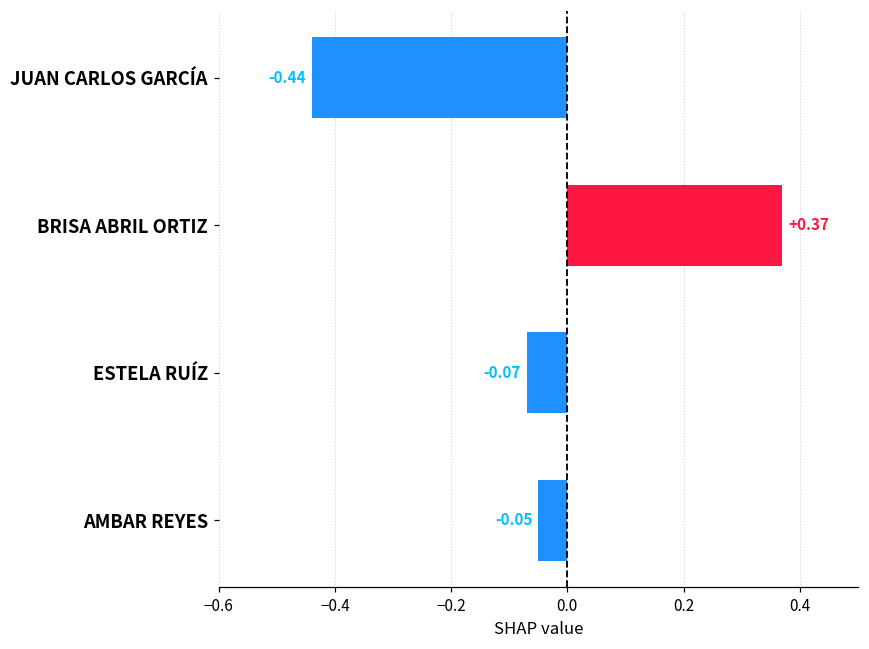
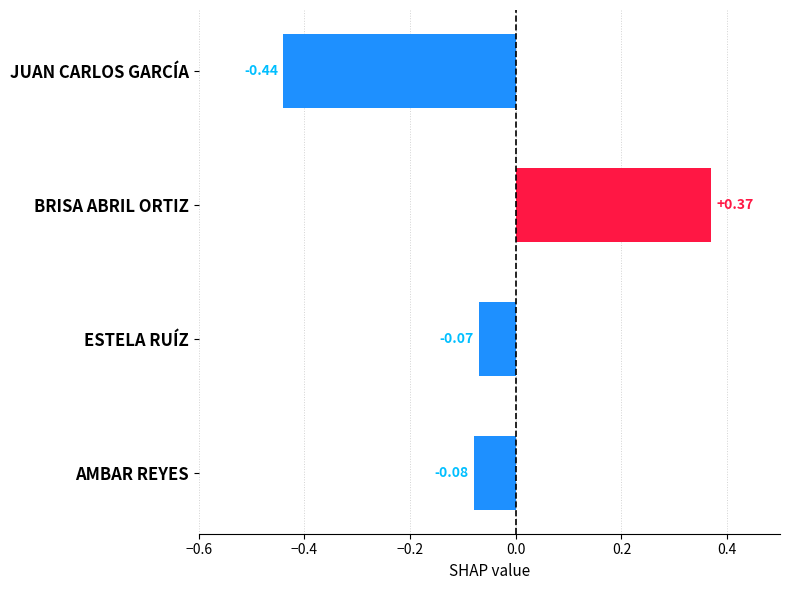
AMBAR REYES: -0.05 -> -0.08
